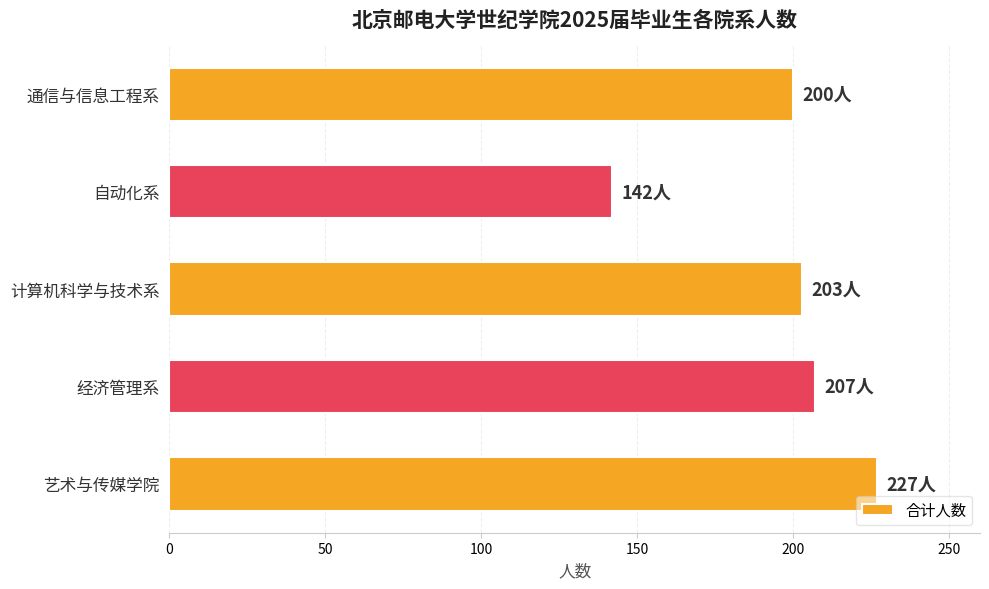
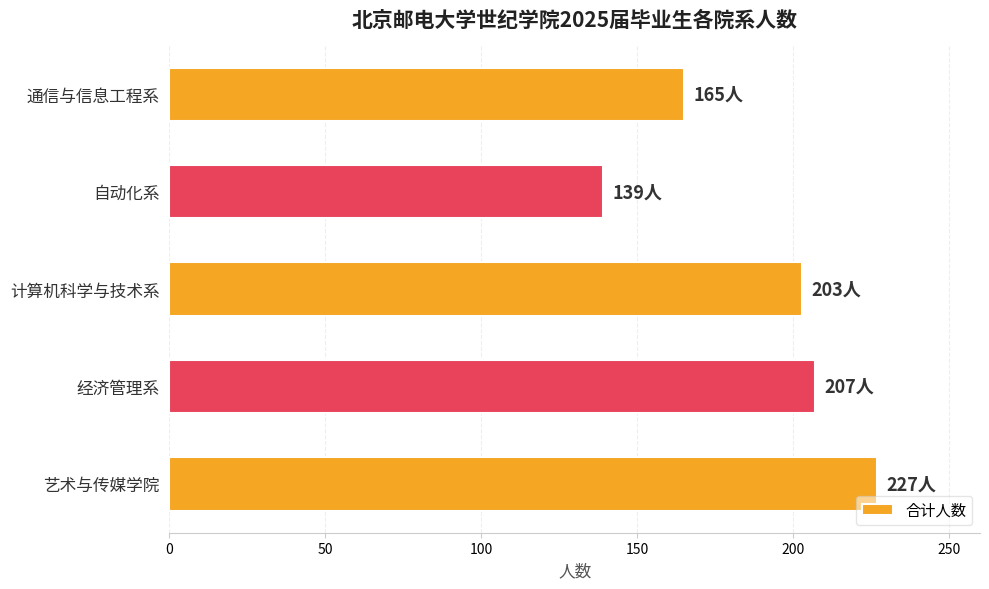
通信与信息工程系: 200人 -> 165人
自动化系: 142人 -> 139人
